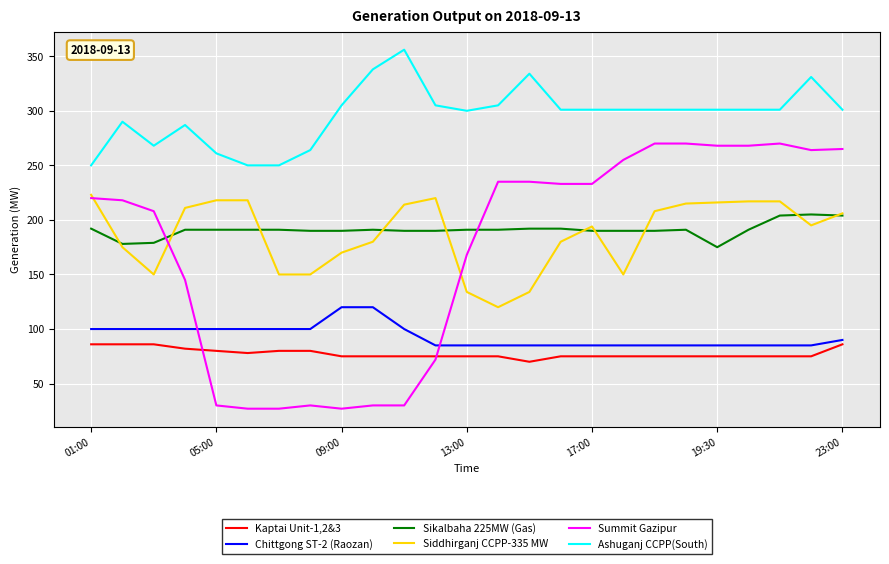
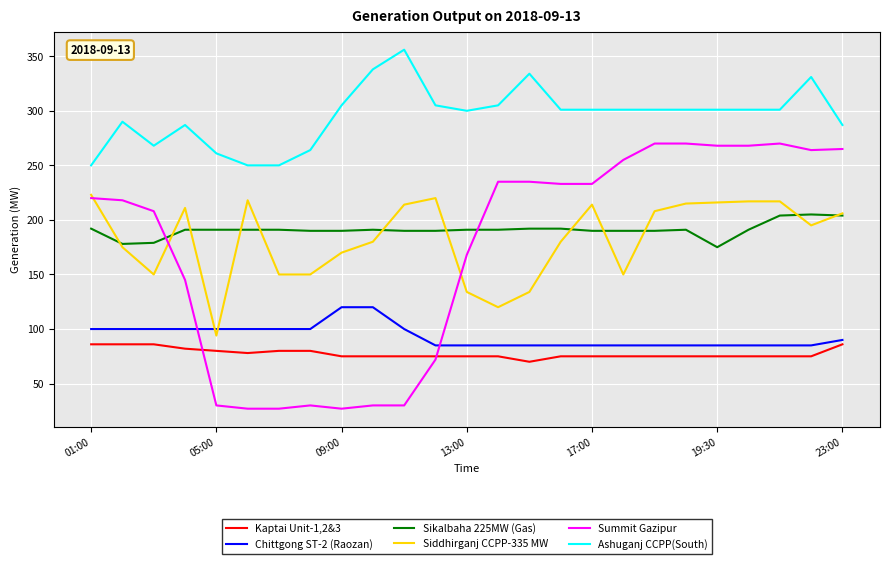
Siddhirganj CCPP-335 MW, 05:00: 218 -> 94
Siddhirganj CCPP-335 MW, 17:00: 194 -> 214
Ashuganj CCPP(South), 23:00: 301 -> 287
